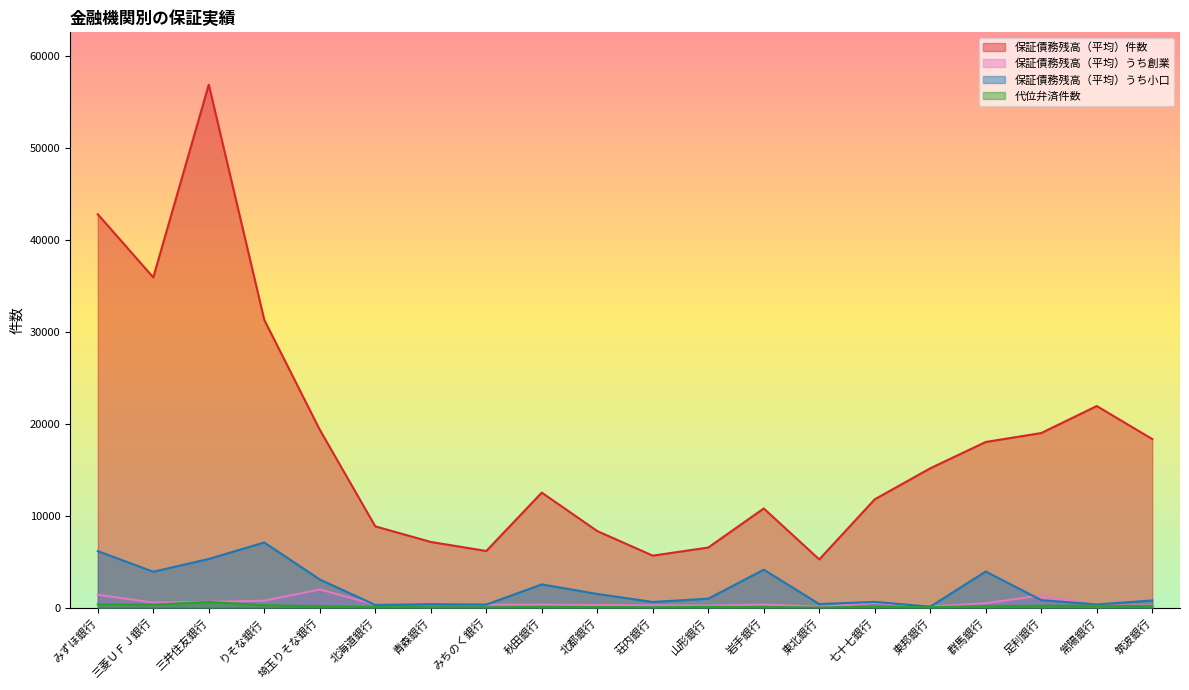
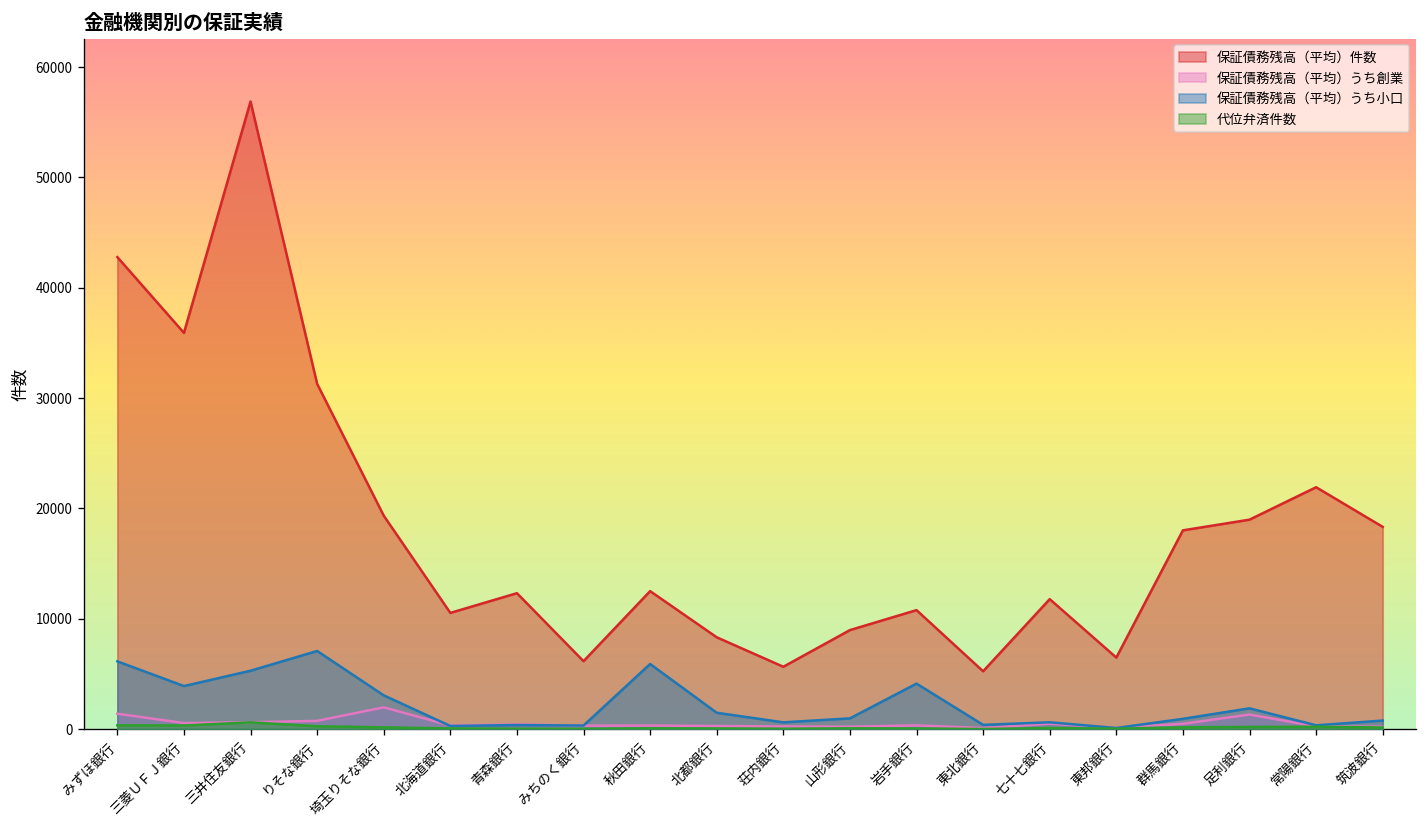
保証債務残高（平均）件数, 北海道銀行: 9000 -> 11000
保証債務残高（平均）件数, 青森銀行: 7000 -> 12000
保証債務残高（平均）うち小口, 秋田銀行: 3000 -> 6000
保証債務残高（平均）件数, 山形銀行: 7000 -> 9000
保証債務残高（平均）件数, 東邦銀行: 15000 -> 6000
保証債務残高（平均）うち小口, 群馬銀行: 4000 -> 1000
保証債務残高（平均）うち小口, 足利銀行: 1000 -> 2000
